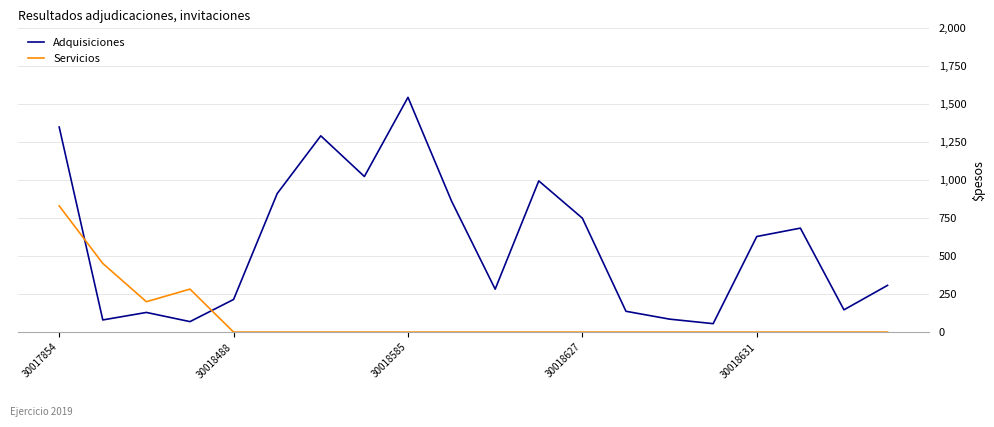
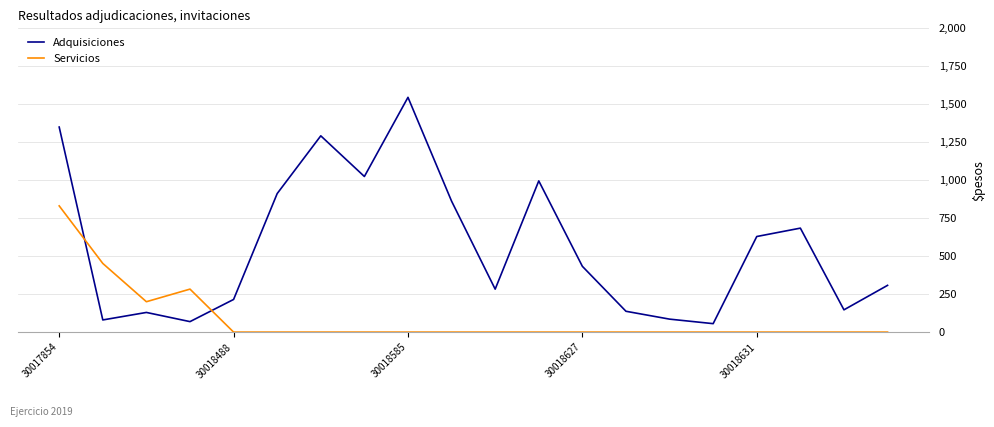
Adquisiciones, 30018627: 750 -> 430
